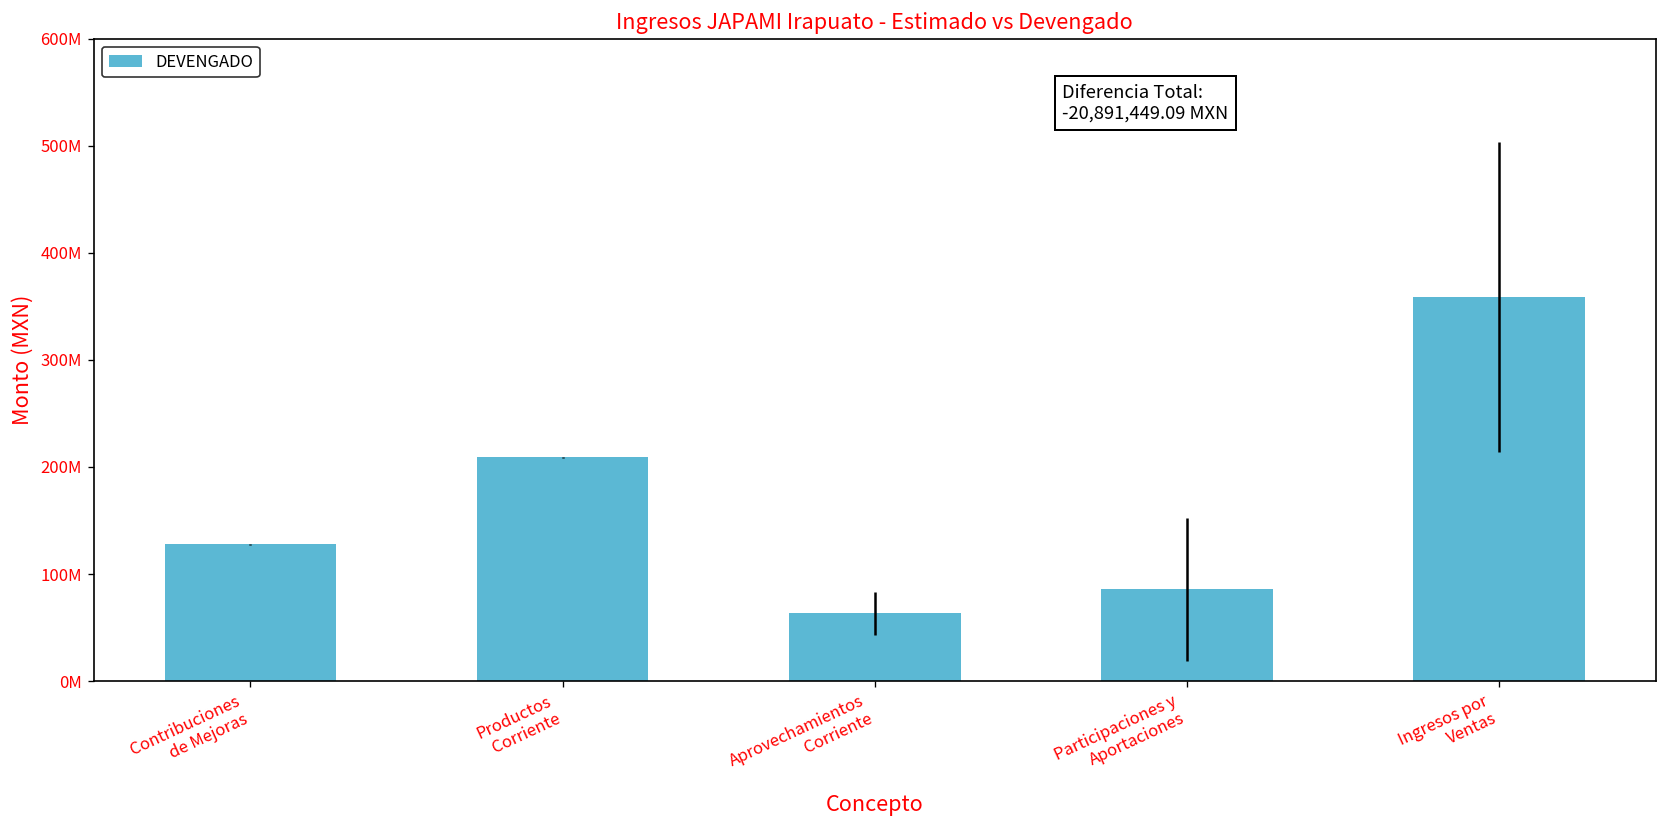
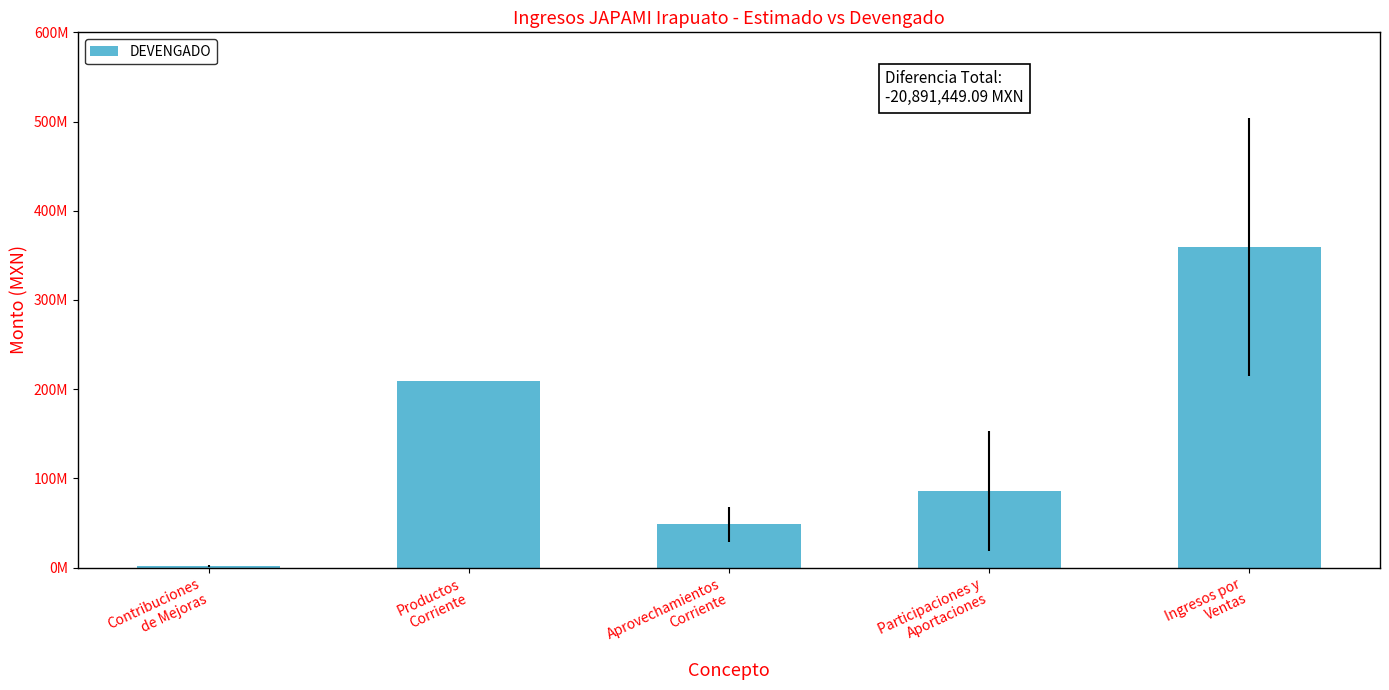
Contribuciones de Mejoras: 130000000 -> 0
Aprovechamientos Corriente: 60000000 -> 50000000
